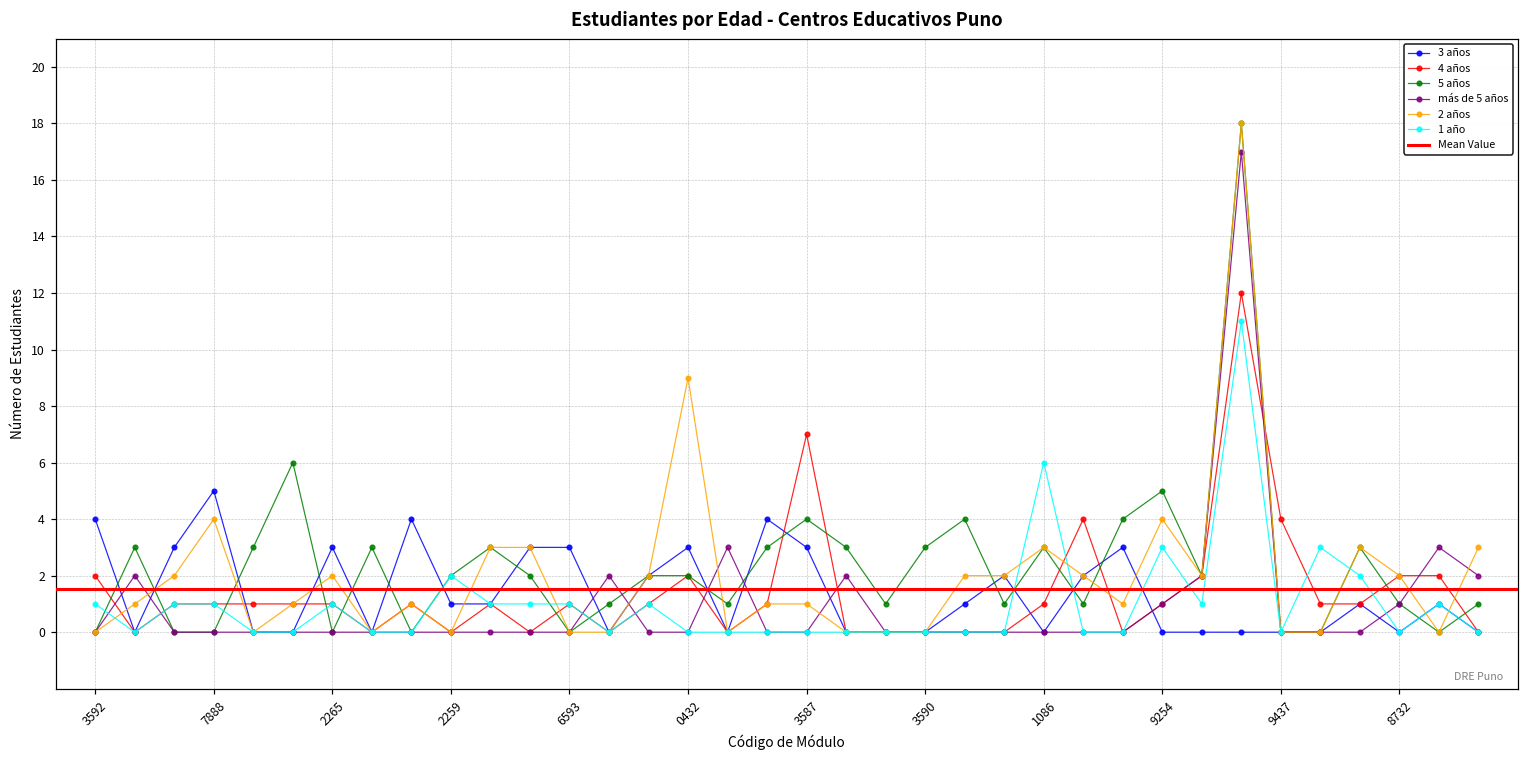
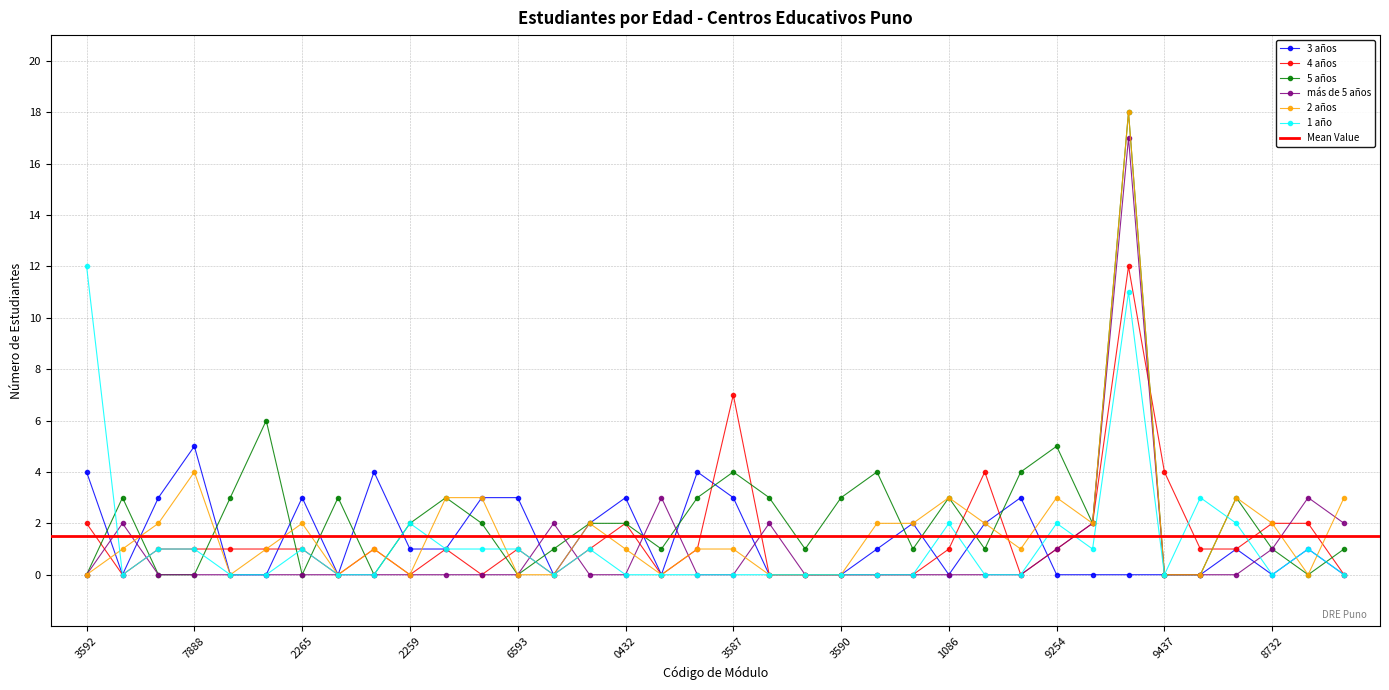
1 año, 3592: 1 -> 12
2 años, 0432: 9 -> 1
1 año, 1086: 6 -> 2
2 años, 9254: 4 -> 3
1 año, 9254: 3 -> 2
